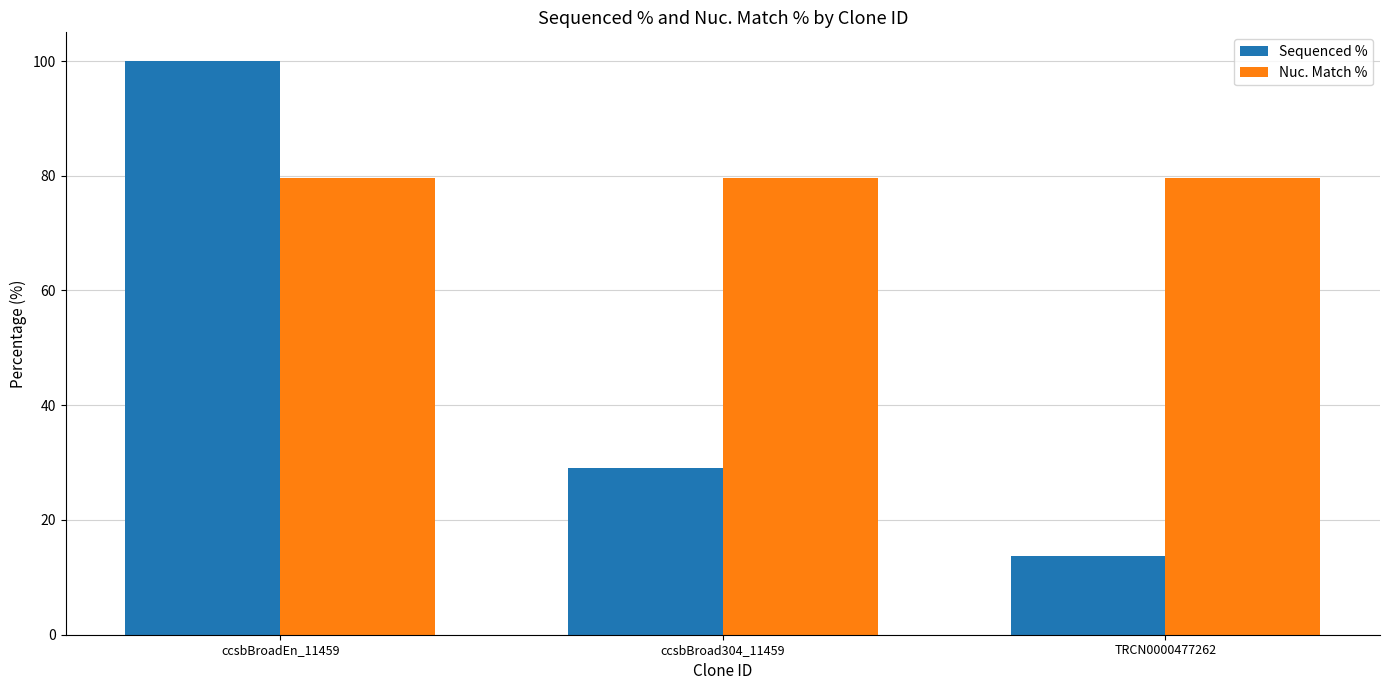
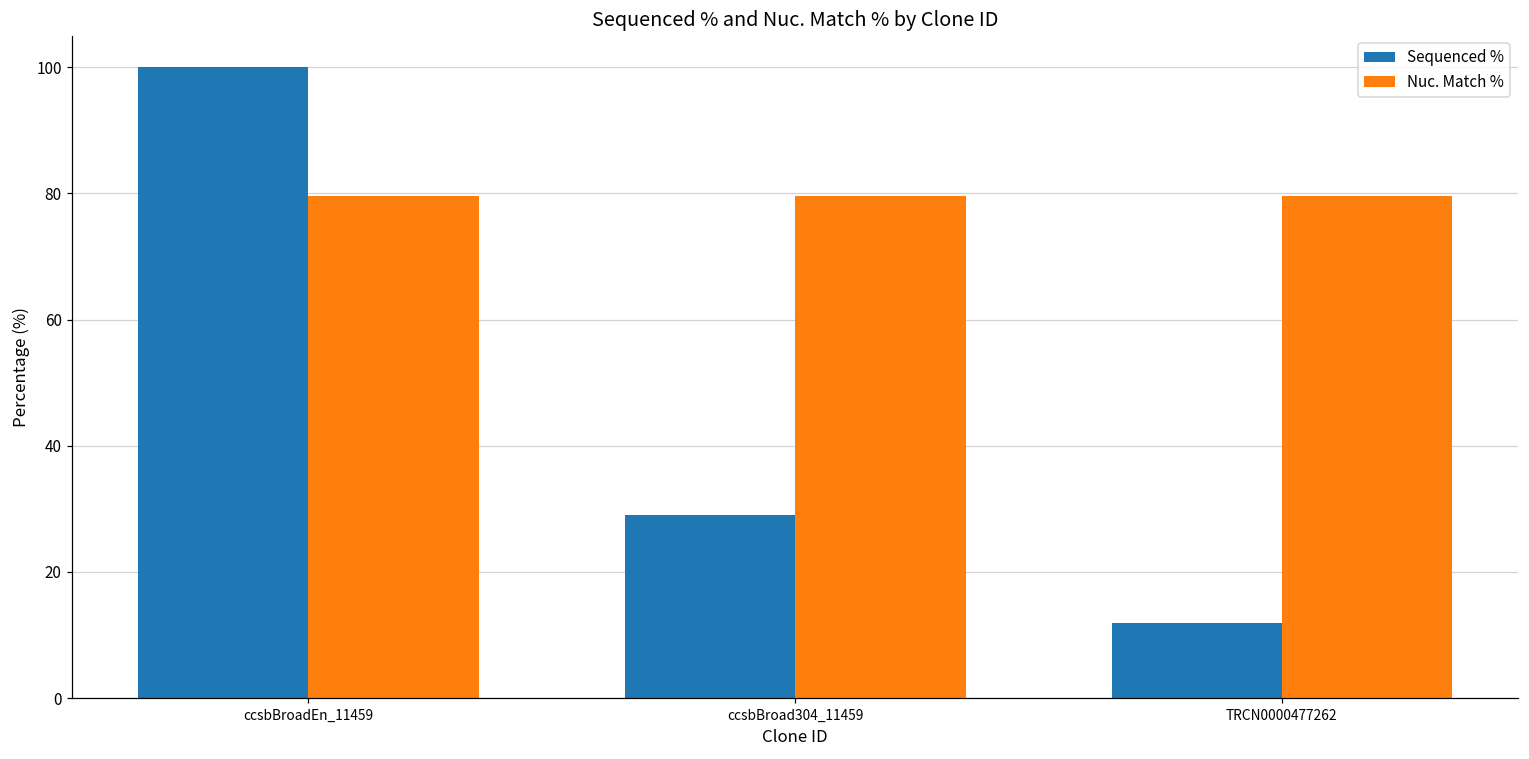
Sequenced %, TRCN0000477262: 14 -> 12
